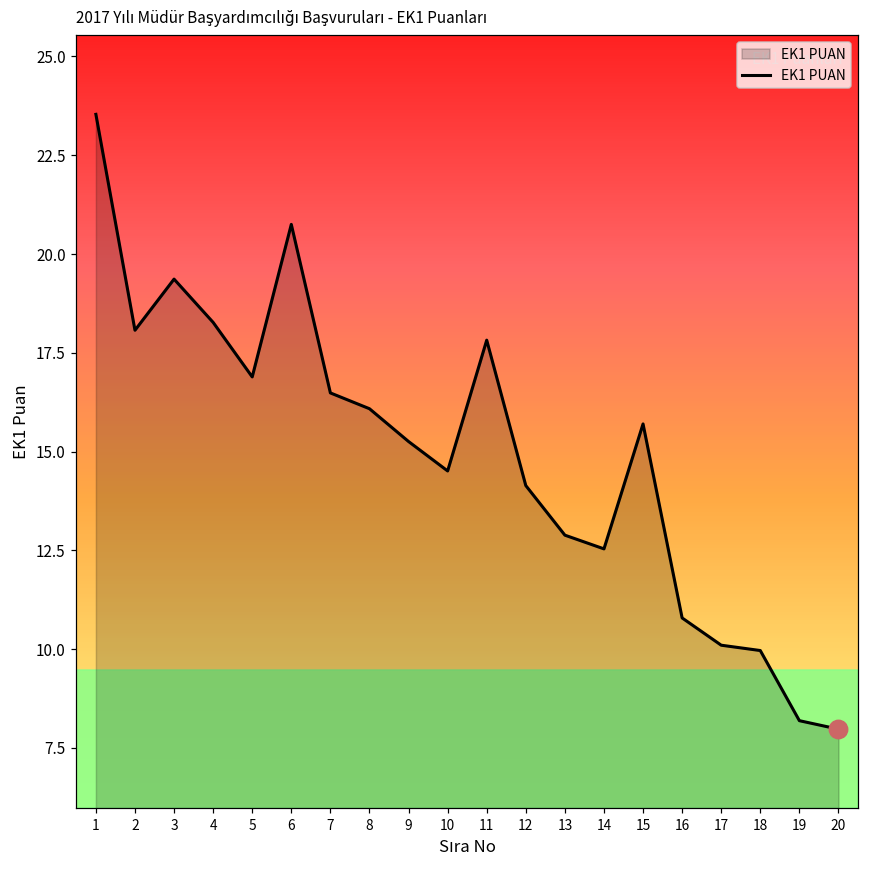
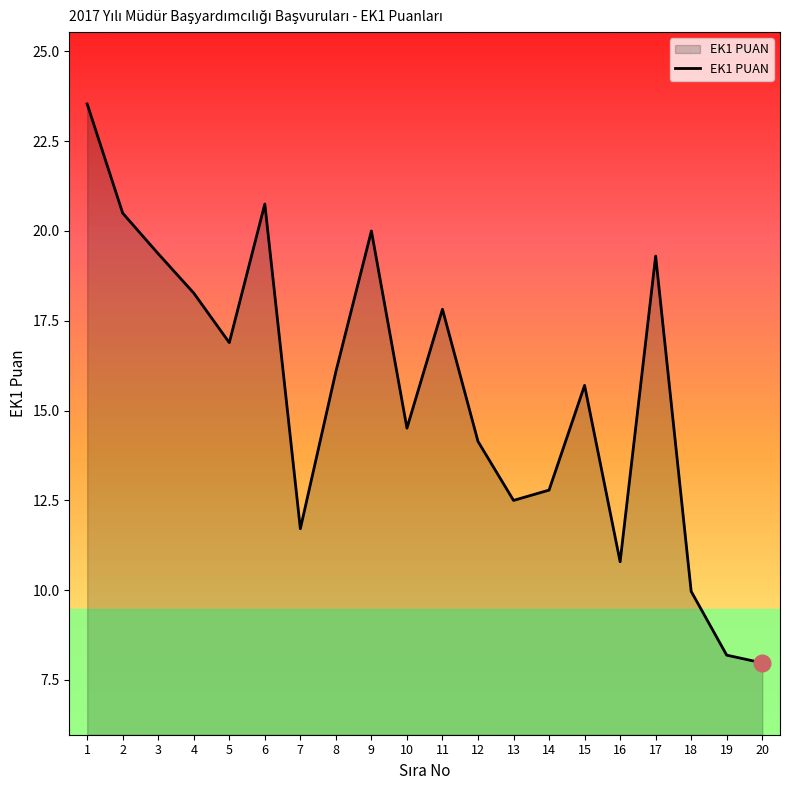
EK1 PUAN, 2: 18.1 -> 20.5
EK1 PUAN, 7: 16.5 -> 11.7
EK1 PUAN, 9: 15.3 -> 20.0
EK1 PUAN, 13: 12.9 -> 12.5
EK1 PUAN, 14: 12.5 -> 12.8
EK1 PUAN, 17: 10.1 -> 19.3
